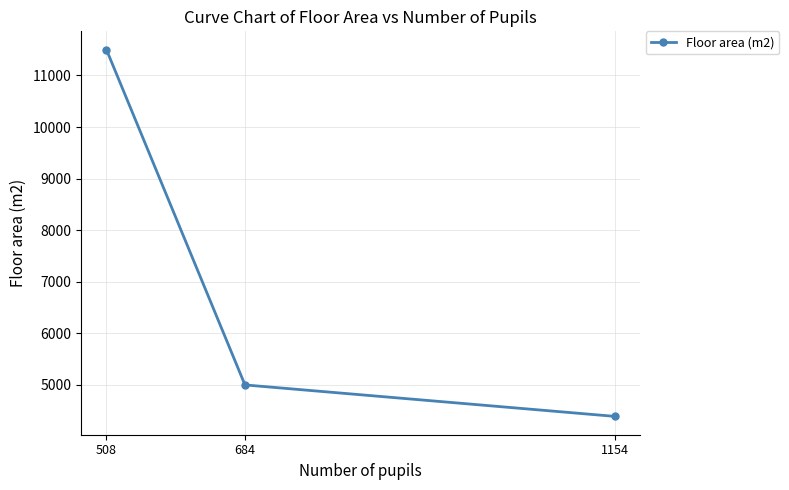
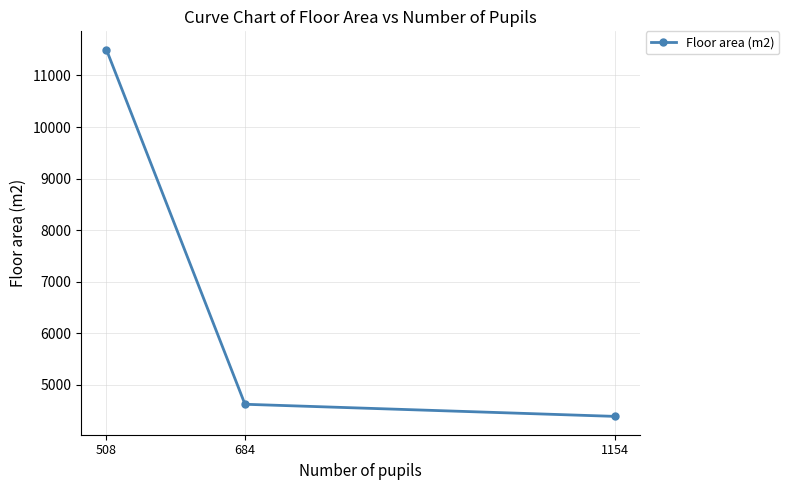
684: 5000 -> 4600
